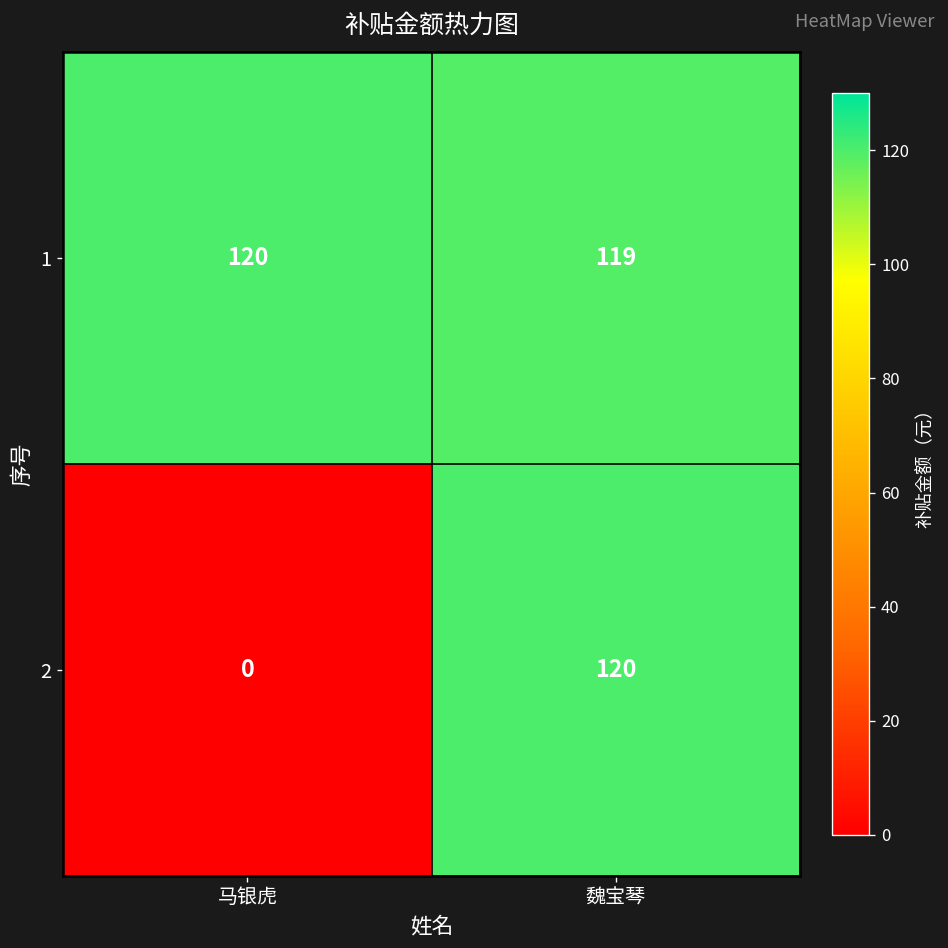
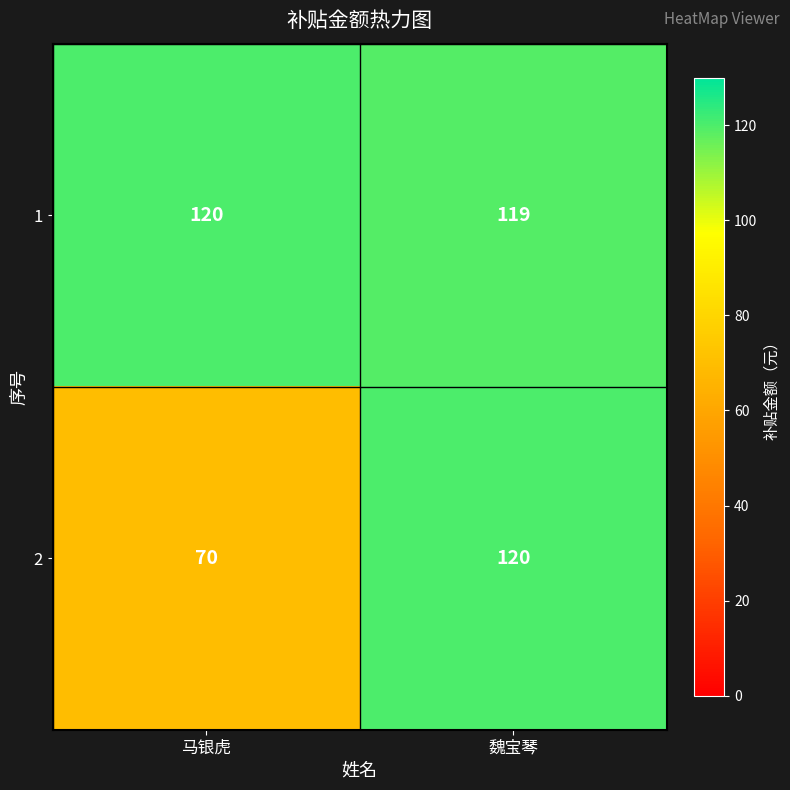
2, 马银虎: 0 -> 70
